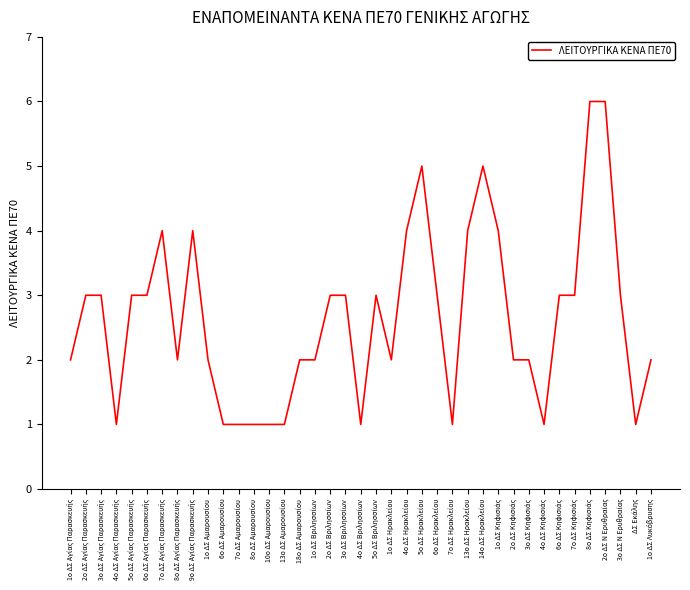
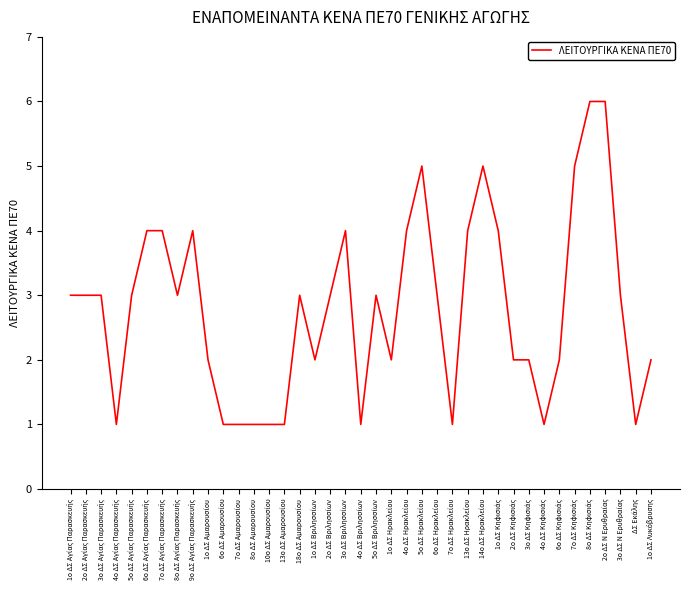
1ο ΔΣ Αγίας Παρασκευής: 2 -> 3
6ο ΔΣ Αγίας Παρασκευής: 3 -> 4
8ο ΔΣ Αγίας Παρασκευής: 2 -> 3
18ο ΔΣ Αμαρουσίου: 2 -> 3
3ο ΔΣ Βριλησσίων: 3 -> 4
6ο ΔΣ Κηφισιάς: 3 -> 2
7ο ΔΣ Κηφισιάς: 3 -> 5
